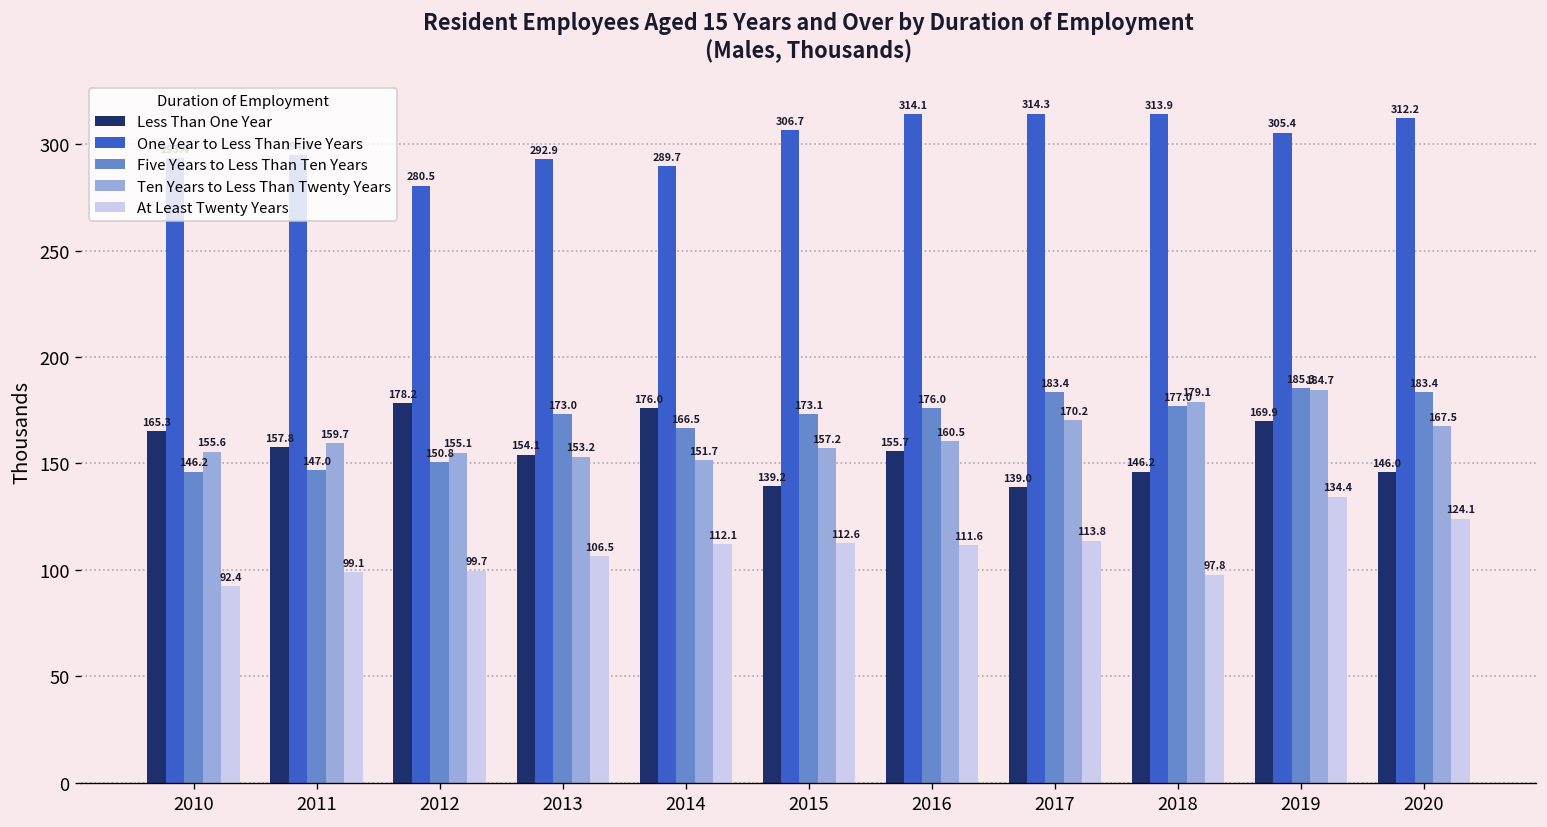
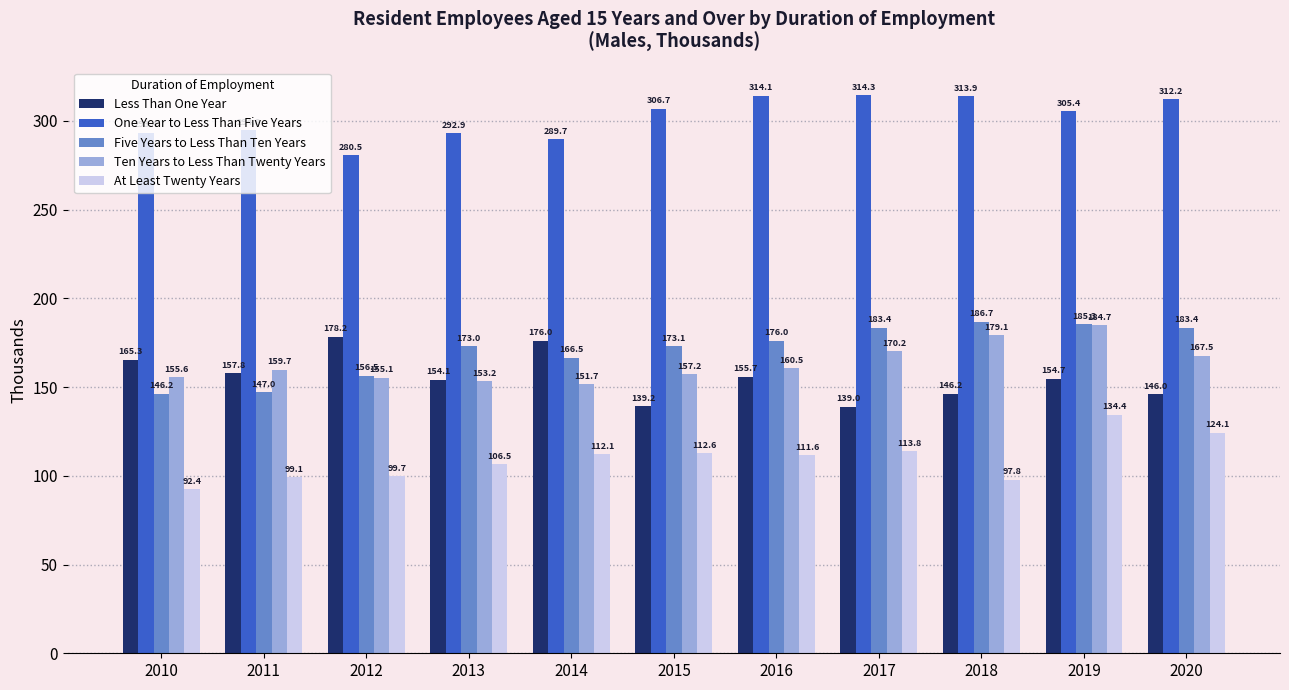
Five Years to Less Than Ten Years, 2012: 150.8 -> 156.5
Five Years to Less Than Ten Years, 2018: 177.0 -> 186.7
Less Than One Year, 2019: 169.9 -> 154.7
